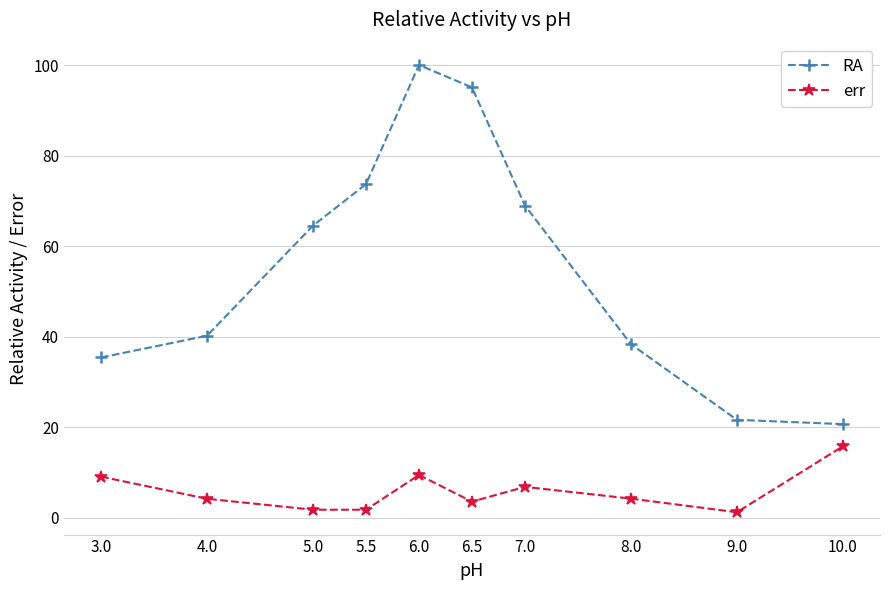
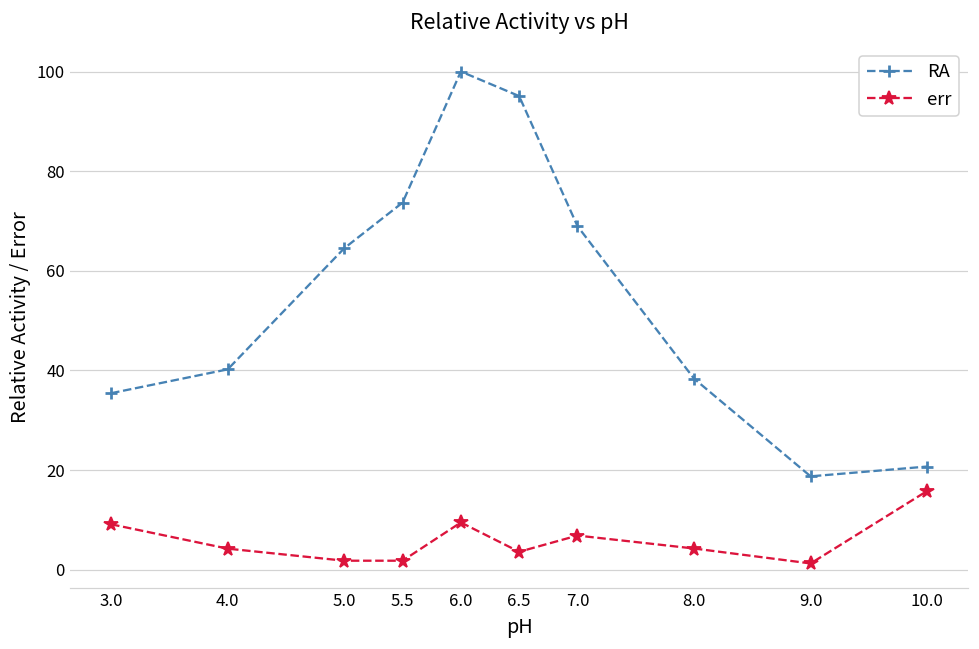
RA, 9.0: 22 -> 19
